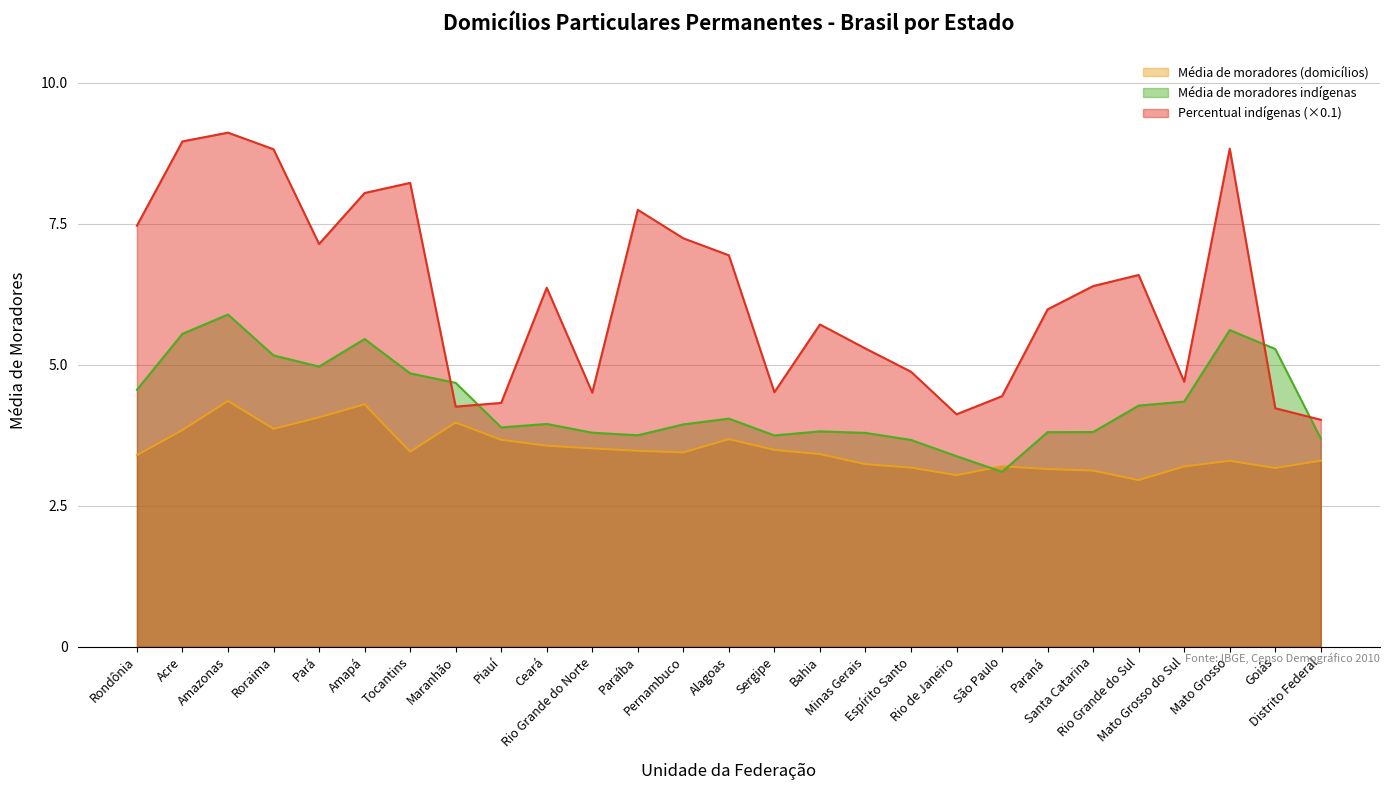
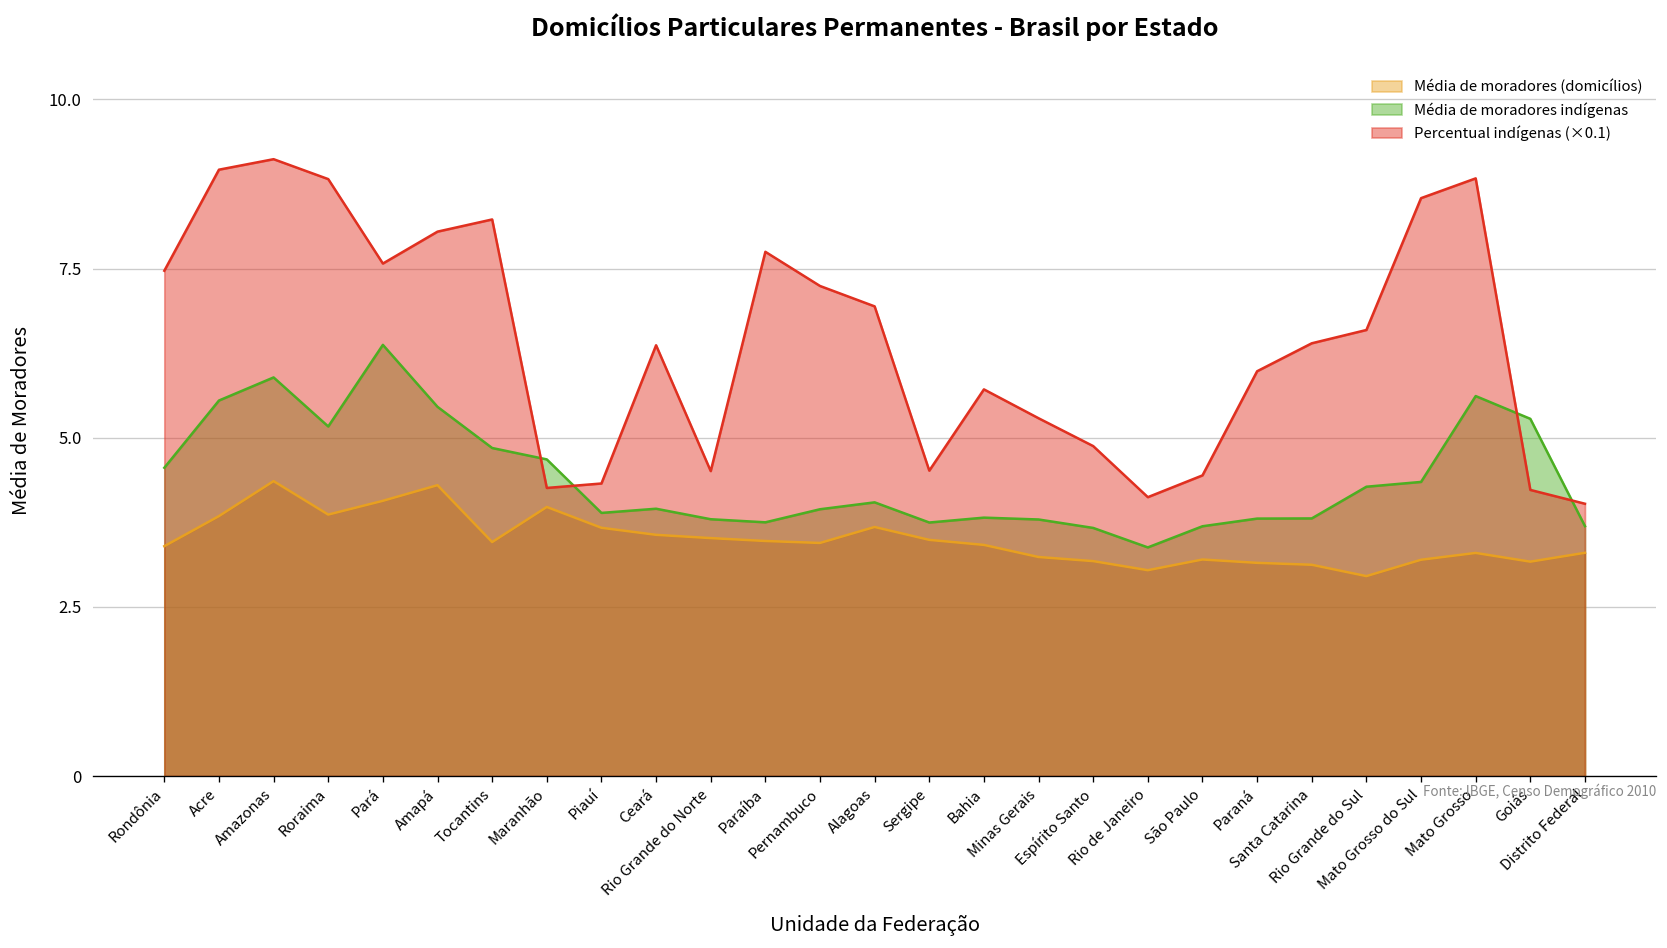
Média de moradores indígenas, Pará: 5.0 -> 6.4
Percentual indígenas (×0.1), Pará: 7.1 -> 7.6
Média de moradores indígenas, São Paulo: 3.1 -> 3.7
Percentual indígenas (×0.1), Mato Grosso do Sul: 4.7 -> 8.5
